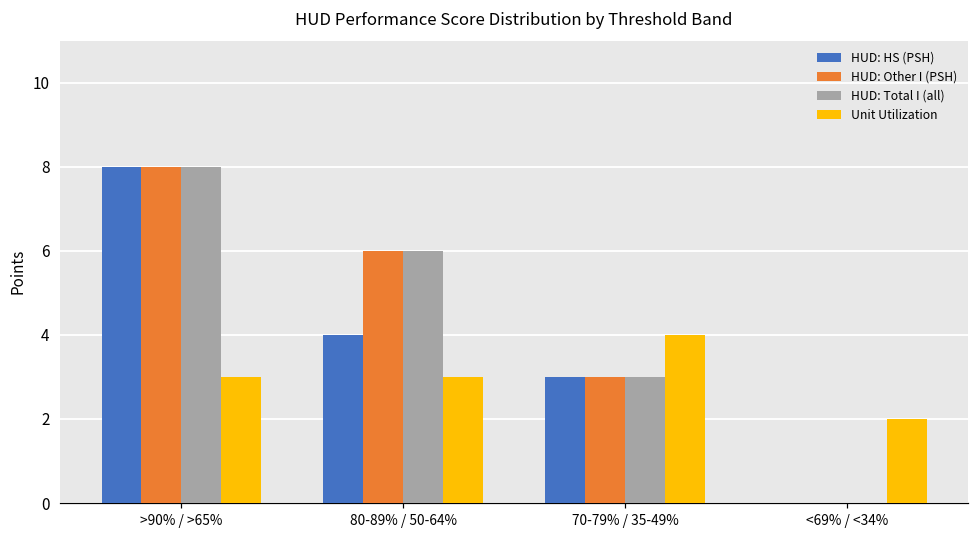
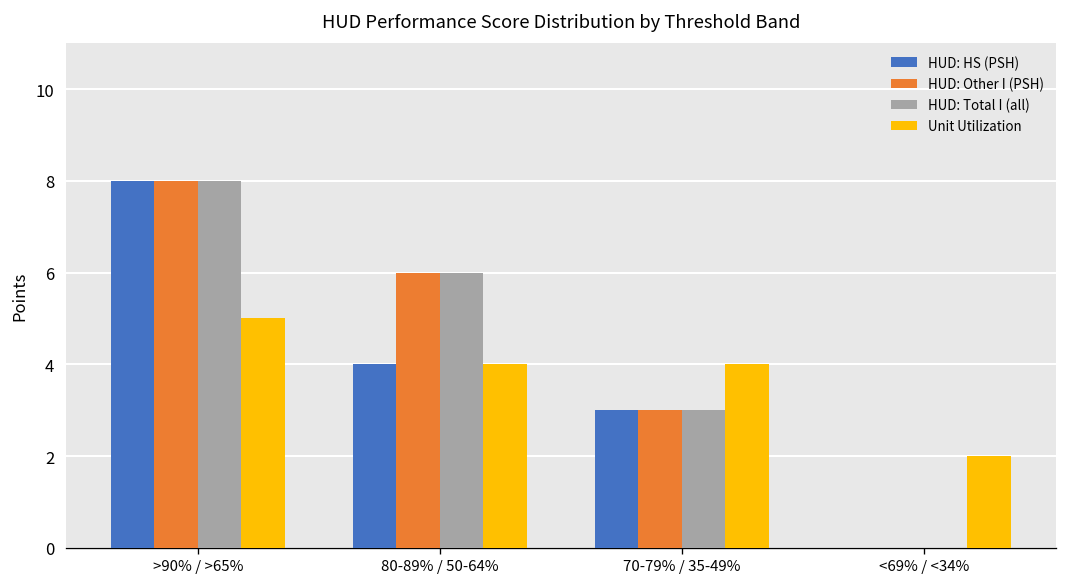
Unit Utilization, >90% / >65%: 3 -> 5
Unit Utilization, 80-89% / 50-64%: 3 -> 4
